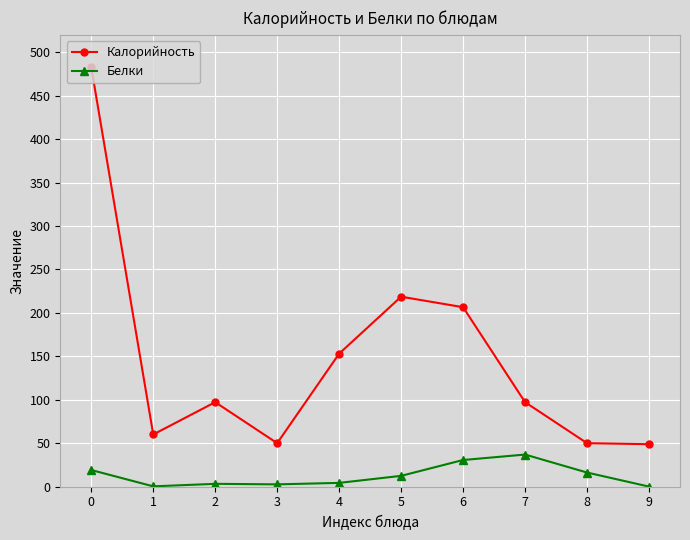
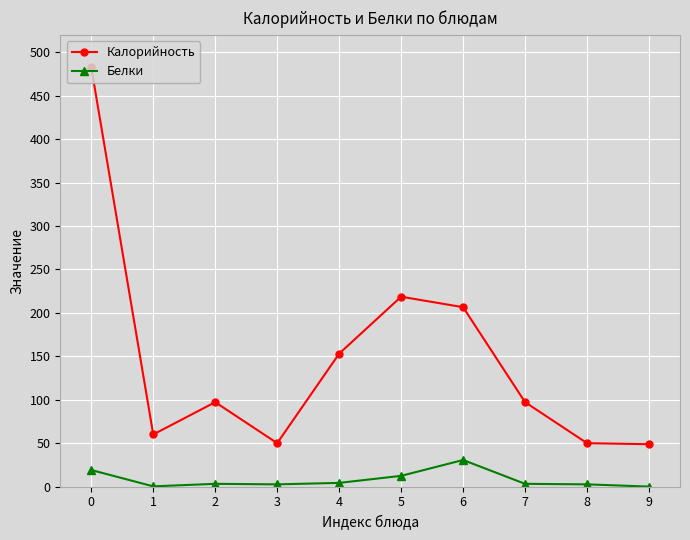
Белки, 7: 40 -> 0
Белки, 8: 20 -> 0
